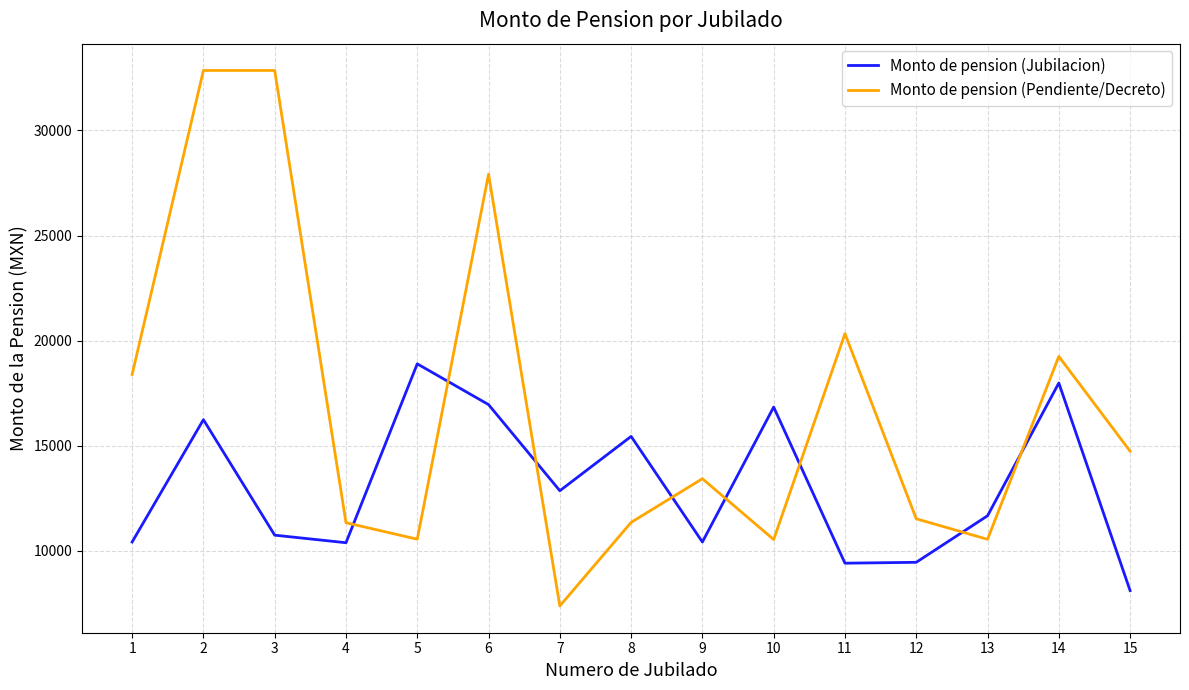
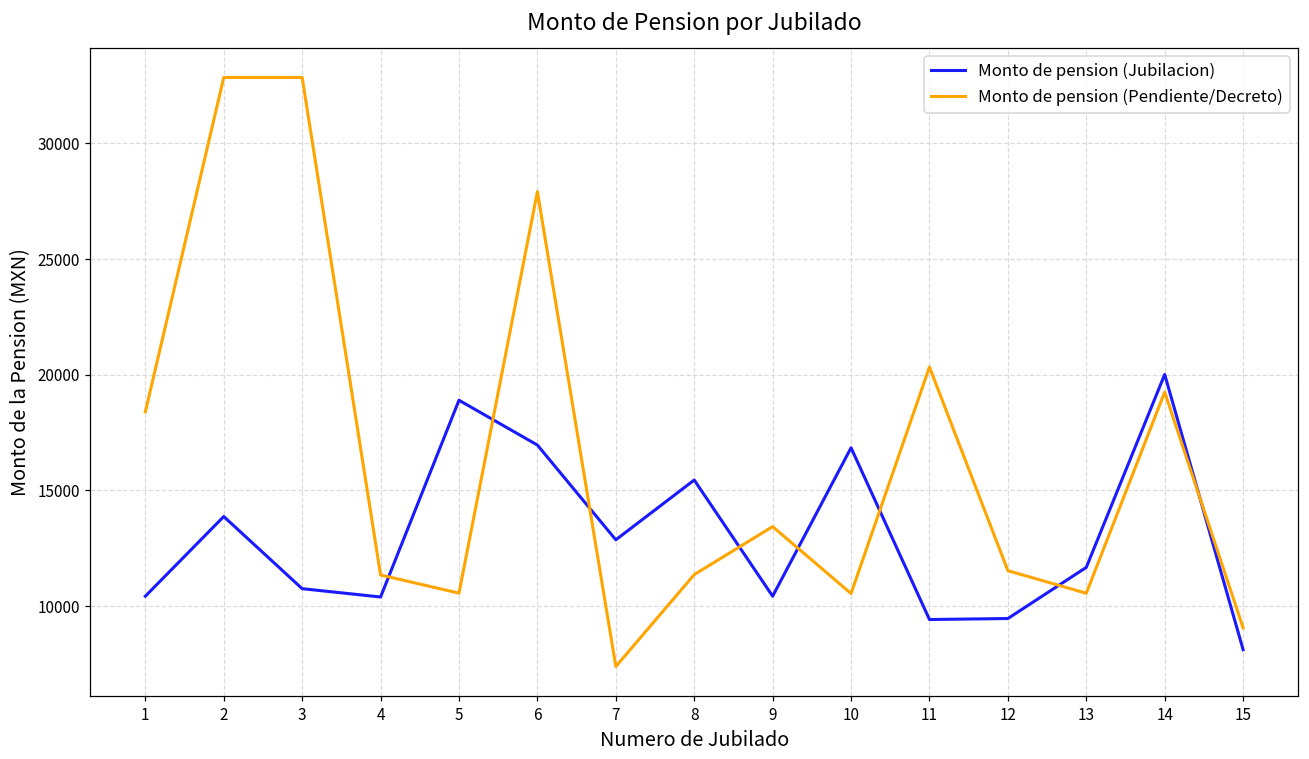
Monto de pension (Jubilacion), 2: 16200 -> 13900
Monto de pension (Jubilacion), 14: 18000 -> 20000
Monto de pension (Pendiente/Decreto), 15: 14700 -> 9100
